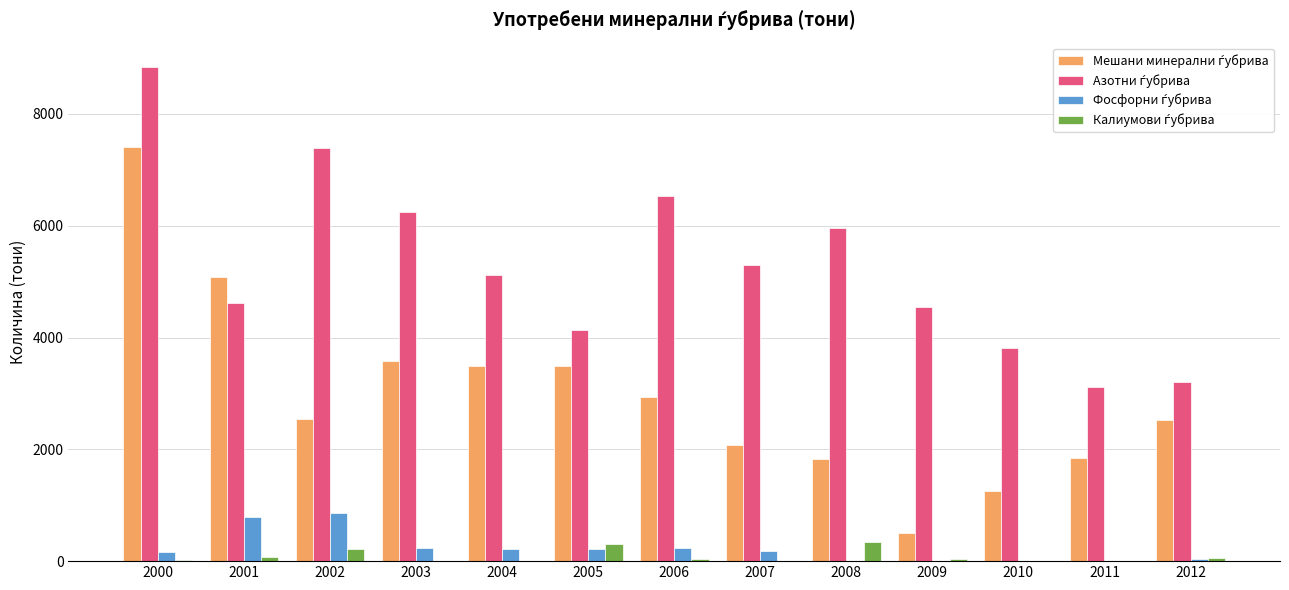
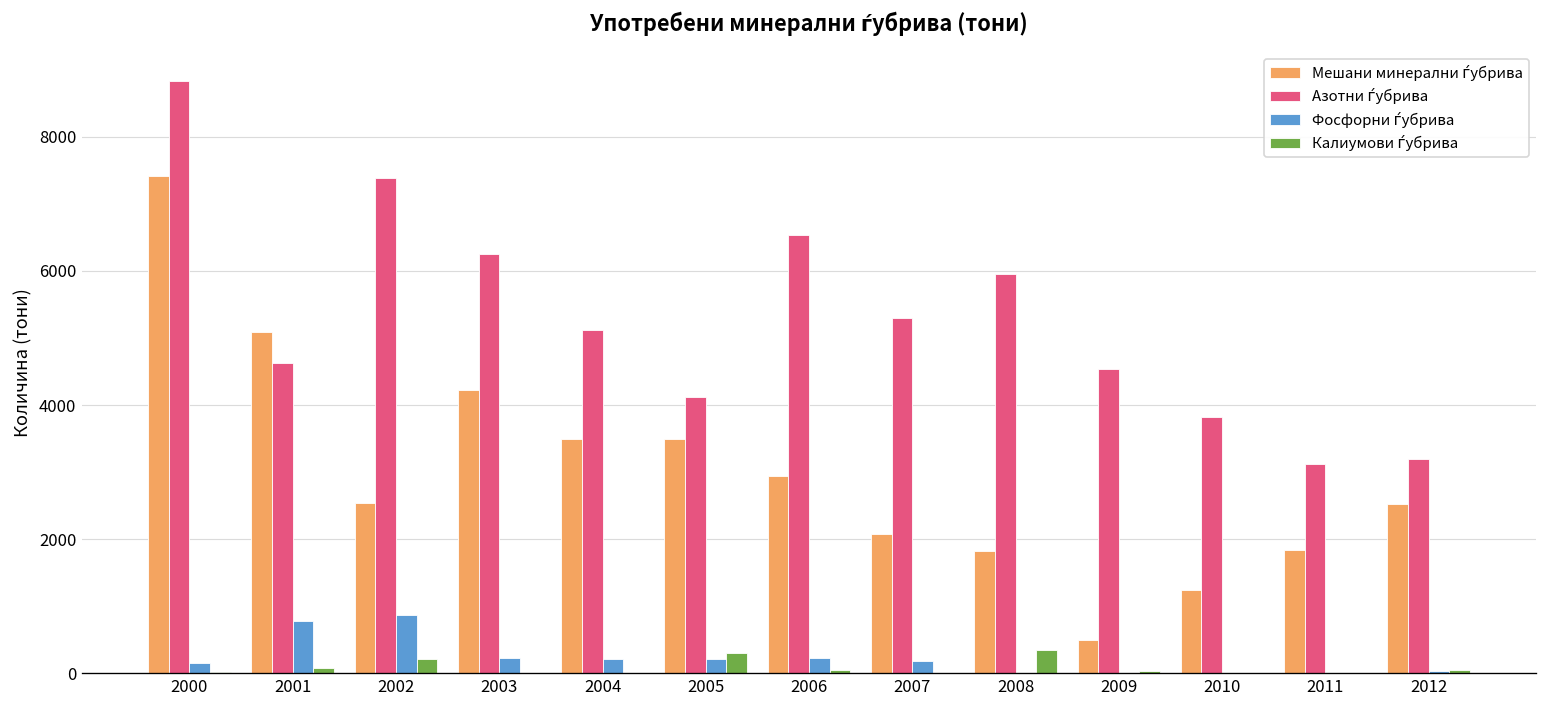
Мешани минерални ѓубрива, 2003: 3600 -> 4200
